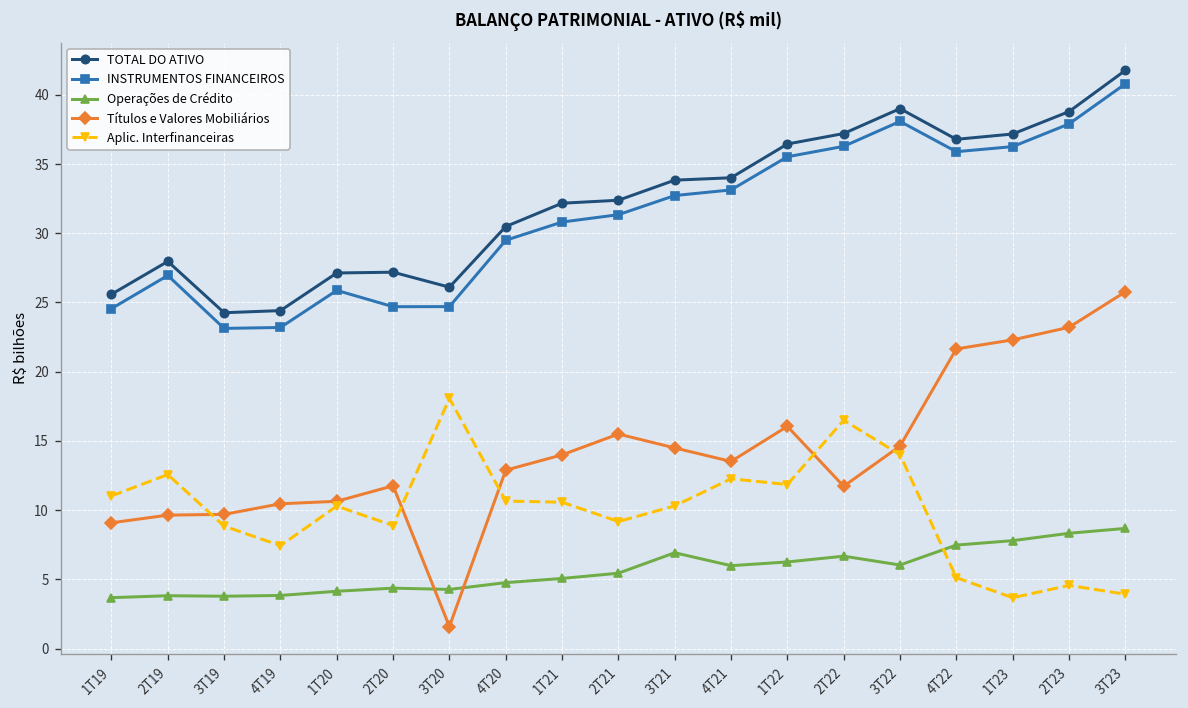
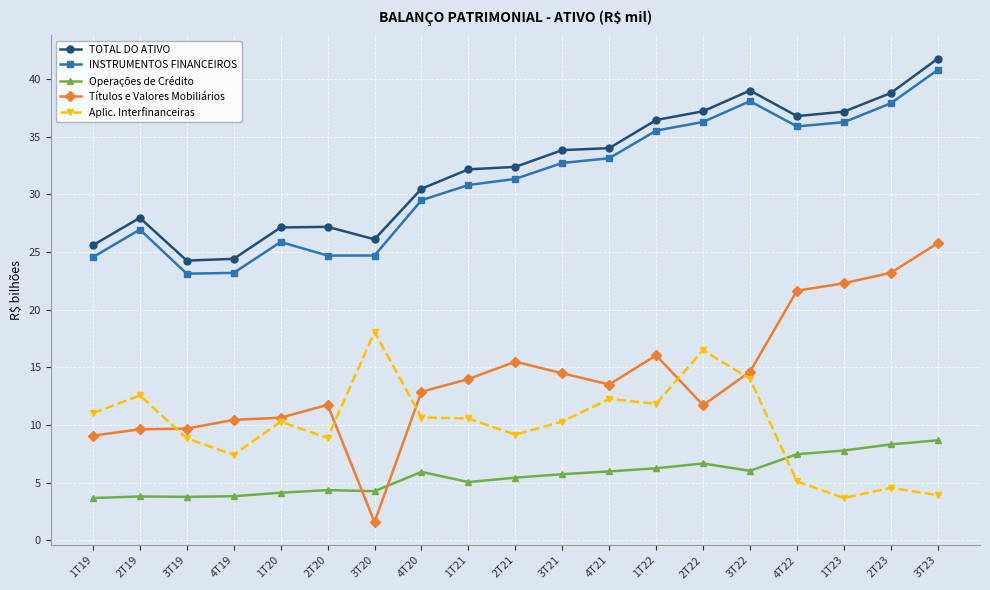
Operações de Crédito, 4T20: 4.8 -> 5.9
Operações de Crédito, 3T21: 6.9 -> 5.7
